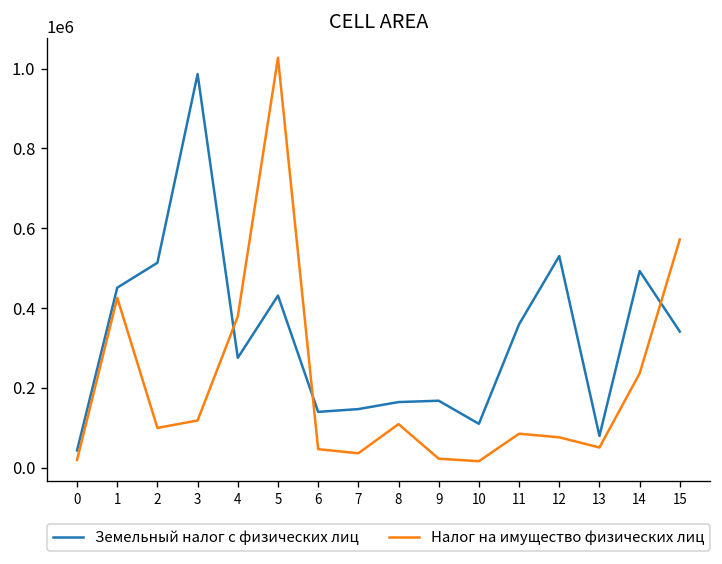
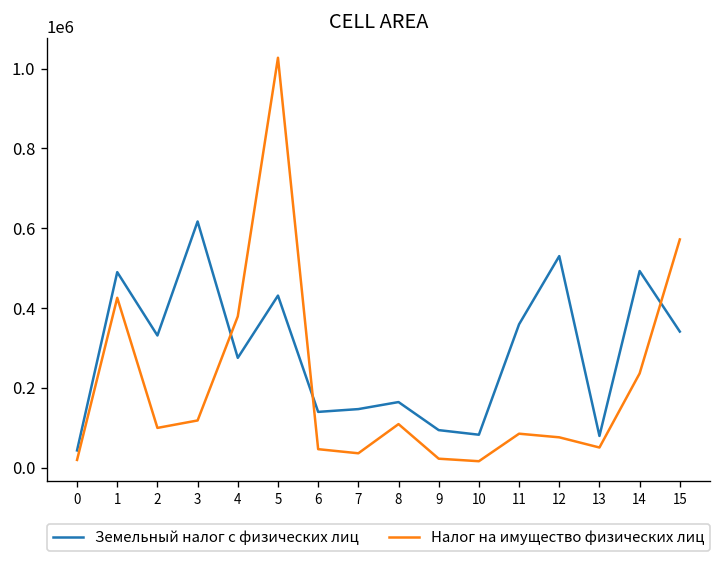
Земельный налог с физических лиц, 1: 450000 -> 490000
Земельный налог с физических лиц, 2: 510000 -> 330000
Земельный налог с физических лиц, 3: 990000 -> 620000
Земельный налог с физических лиц, 9: 170000 -> 90000
Земельный налог с физических лиц, 10: 110000 -> 80000
